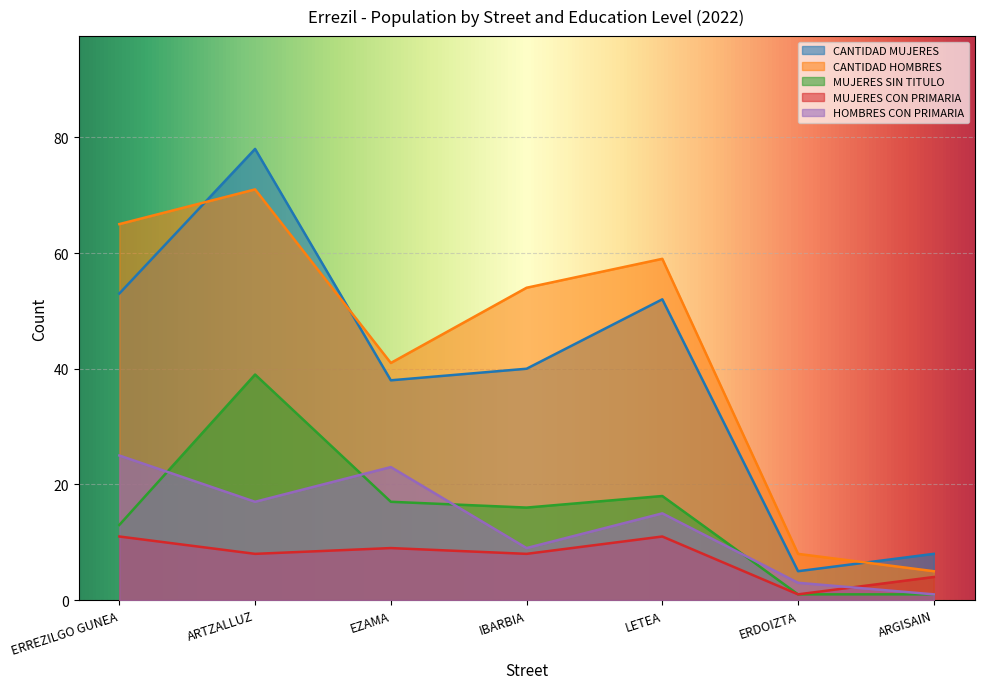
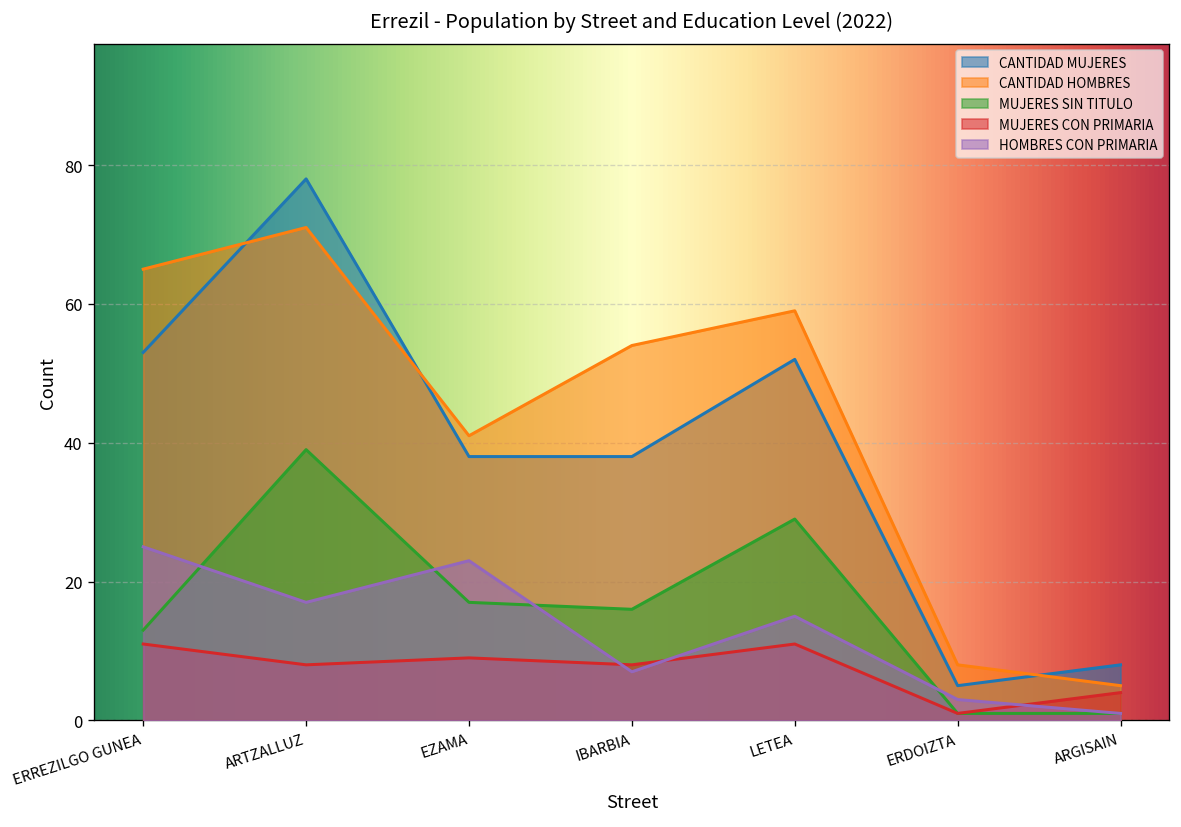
CANTIDAD MUJERES, IBARBIA: 40 -> 38
HOMBRES CON PRIMARIA, IBARBIA: 9 -> 7
MUJERES SIN TITULO, LETEA: 18 -> 29
